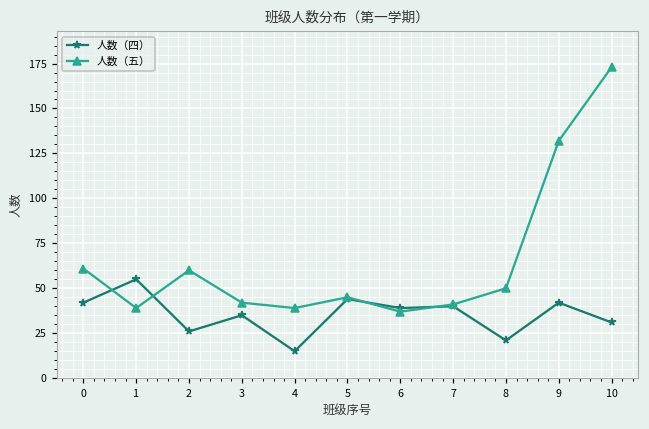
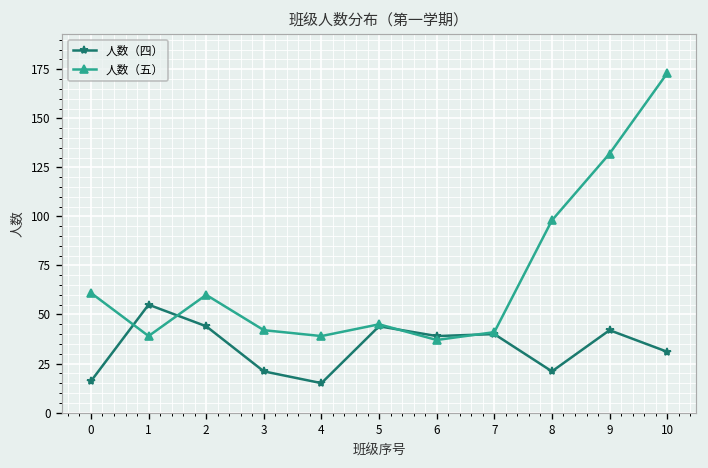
人数（四）, 0: 42 -> 16
人数（四）, 2: 26 -> 44
人数（四）, 3: 35 -> 21
人数（五）, 8: 50 -> 98
